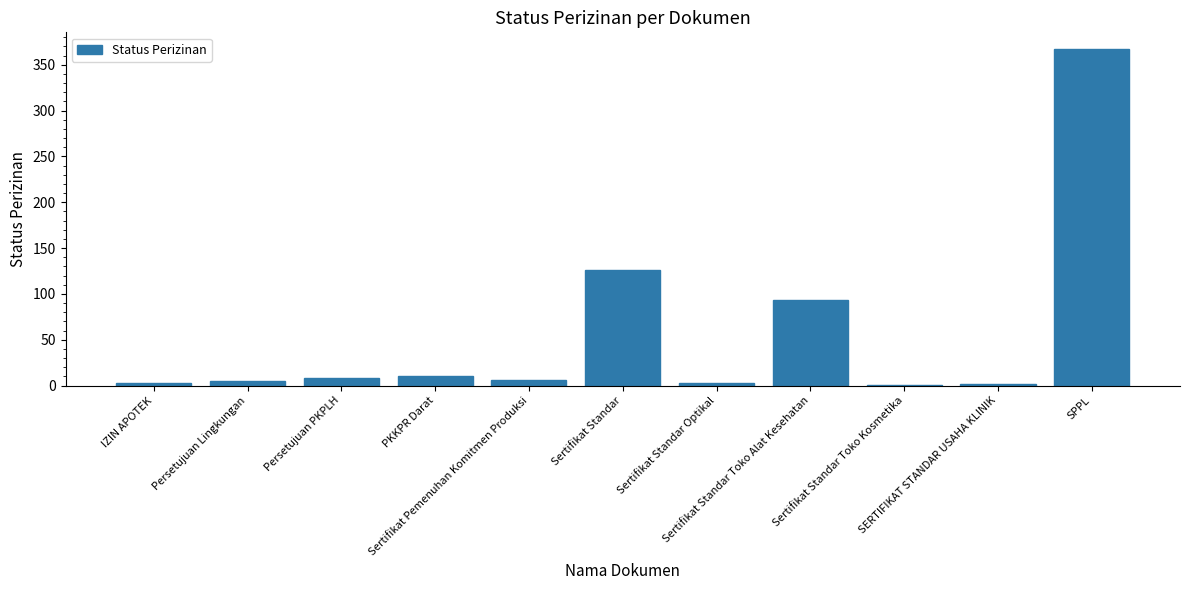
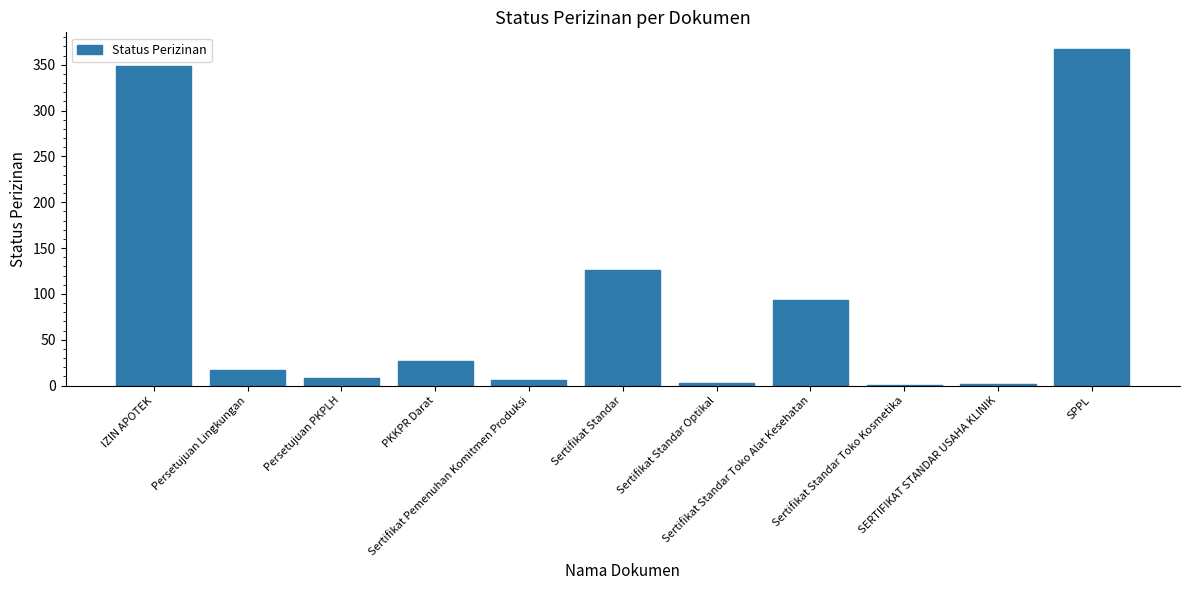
IZIN APOTEK: 0 -> 350
Persetujuan Lingkungan: 10 -> 20
PKKPR Darat: 10 -> 30
